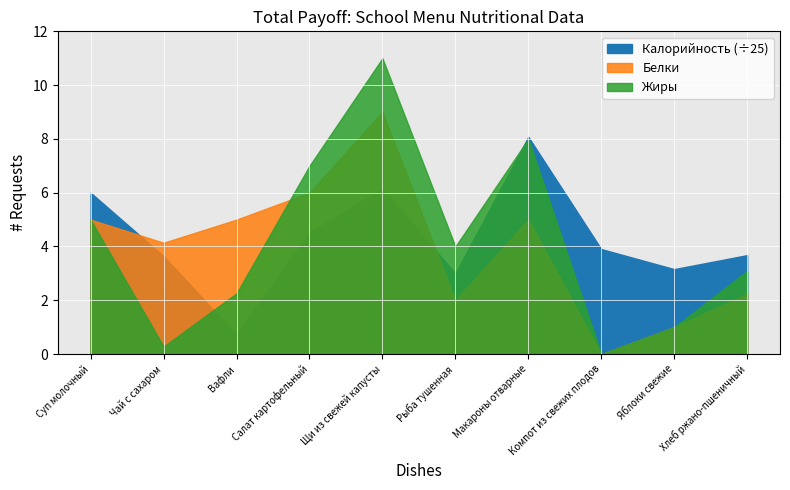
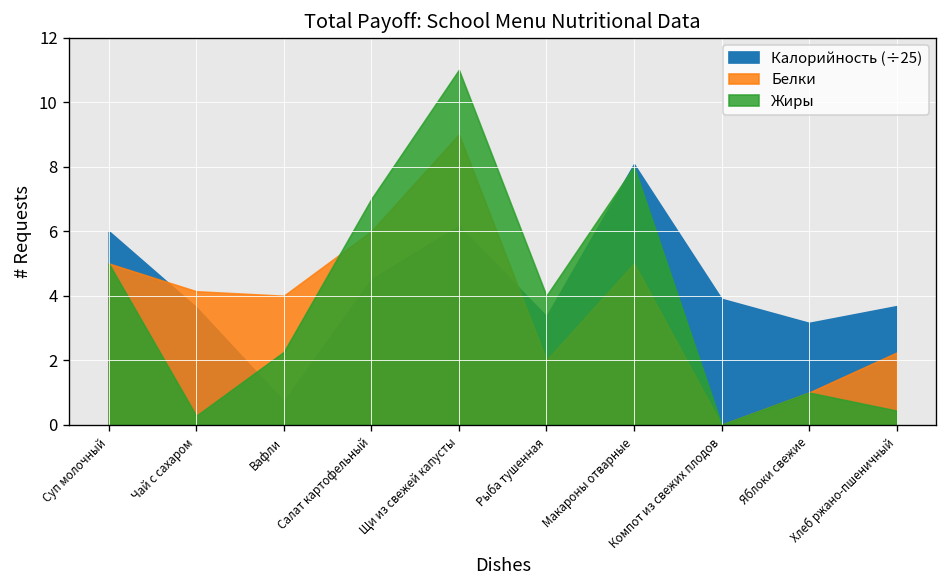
Белки, Вафли: 5 -> 4
Калорийность (÷25), Рыба тушенная: 3.0 -> 3.4
Жиры, Хлеб ржано-пшеничный: 3.1 -> 0.4
